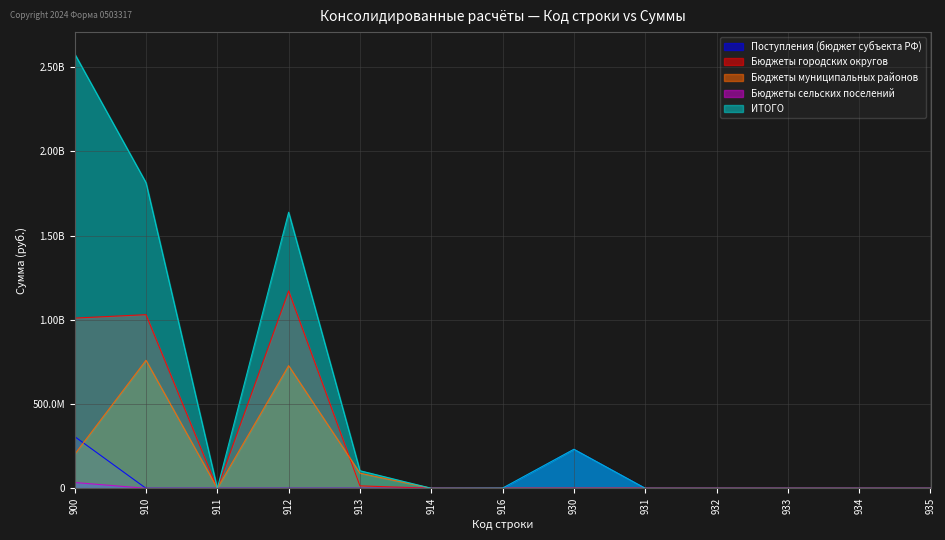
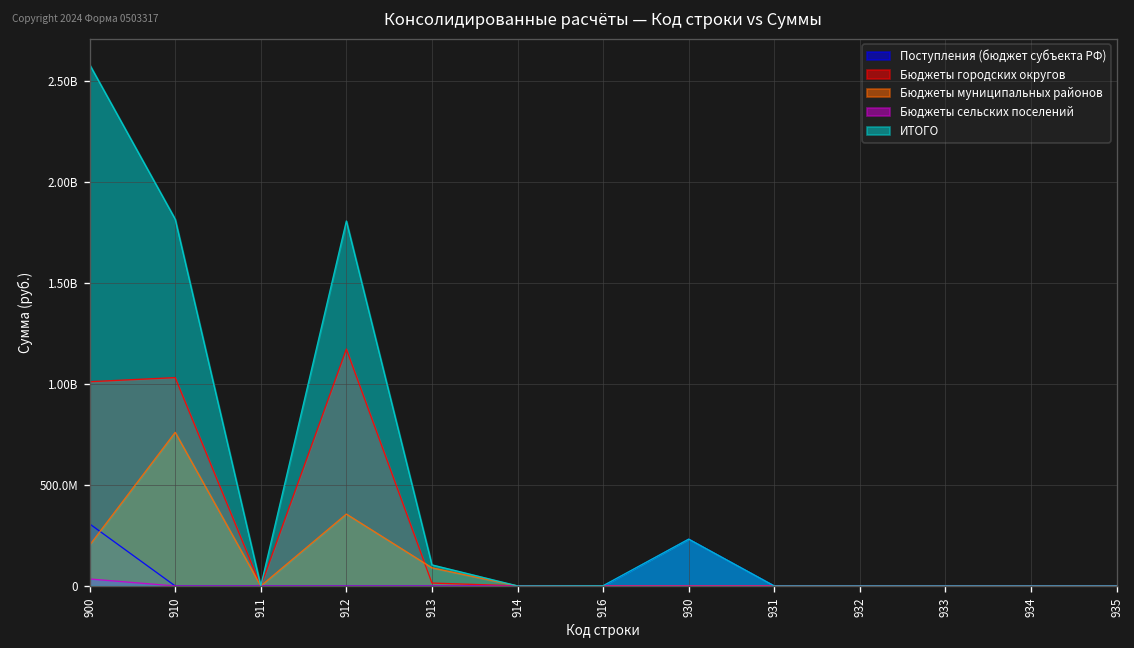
Бюджеты муниципальных районов, 912: 730000000 -> 360000000
ИТОГО, 912: 1640000000 -> 1810000000
